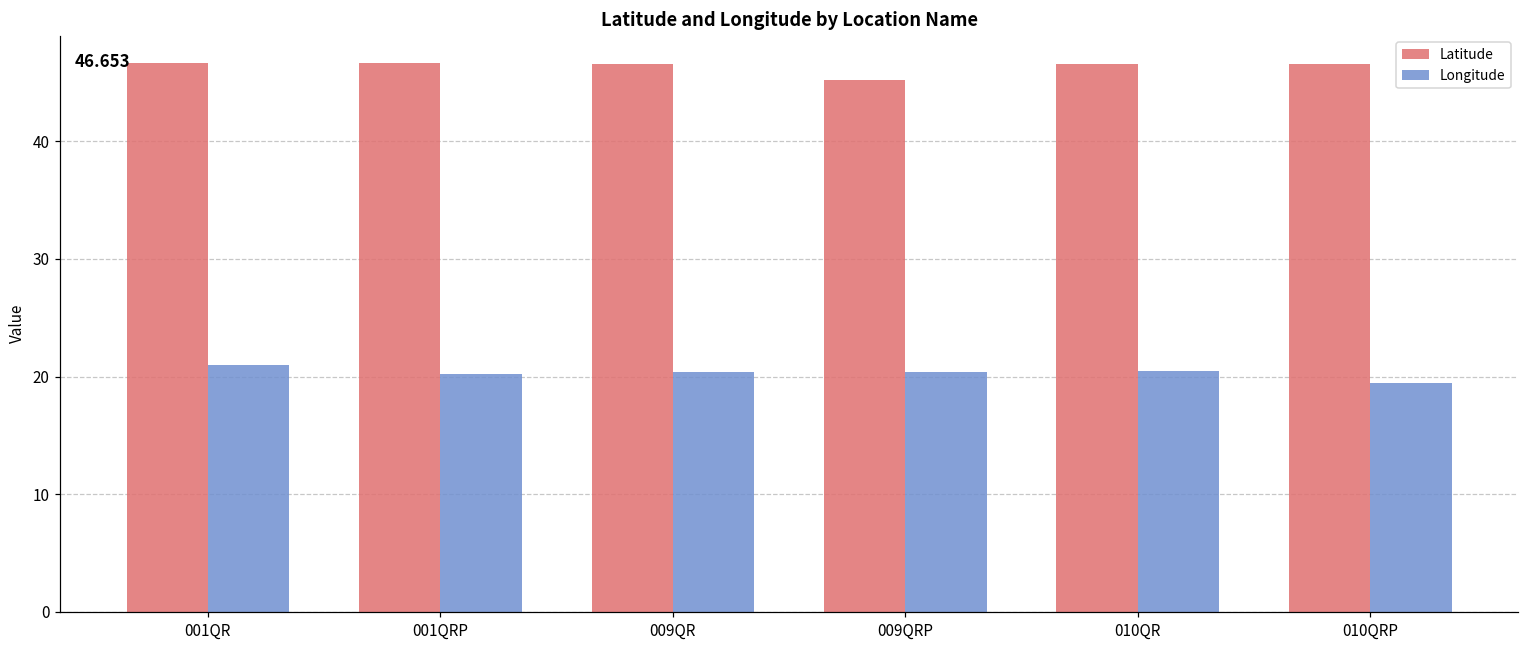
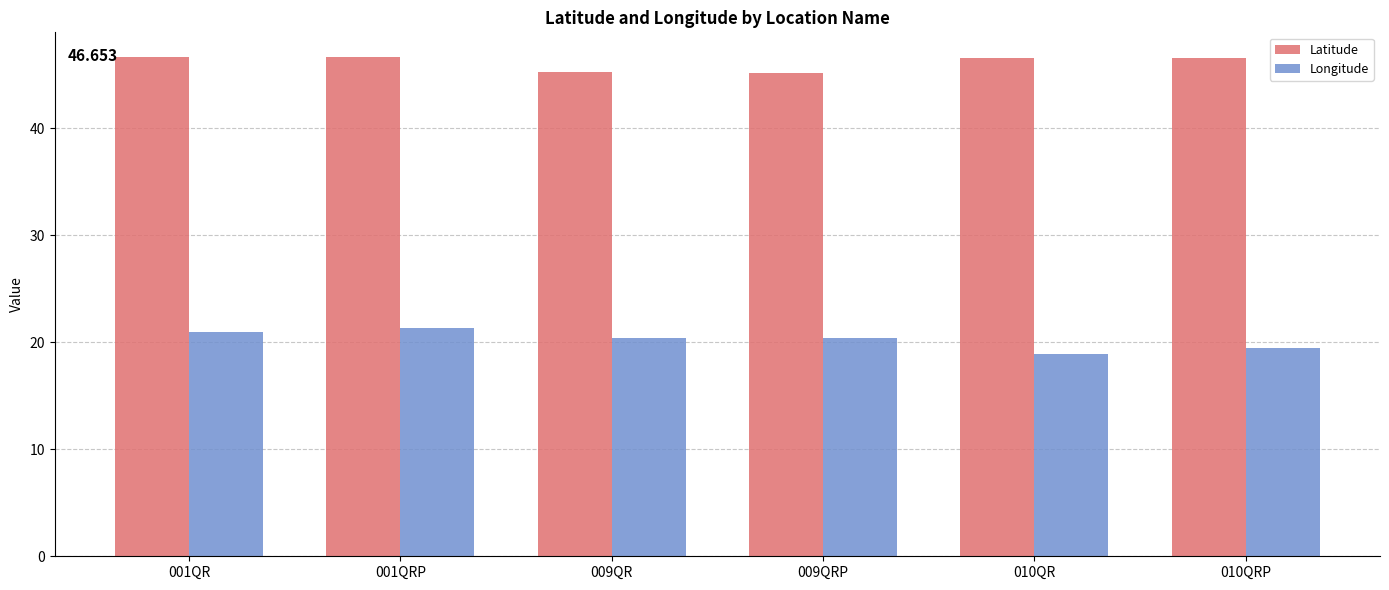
Longitude, 001QRP: 20.3 -> 21.3
Latitude, 009QR: 46.5 -> 45.3
Longitude, 010QR: 20.4 -> 18.9
